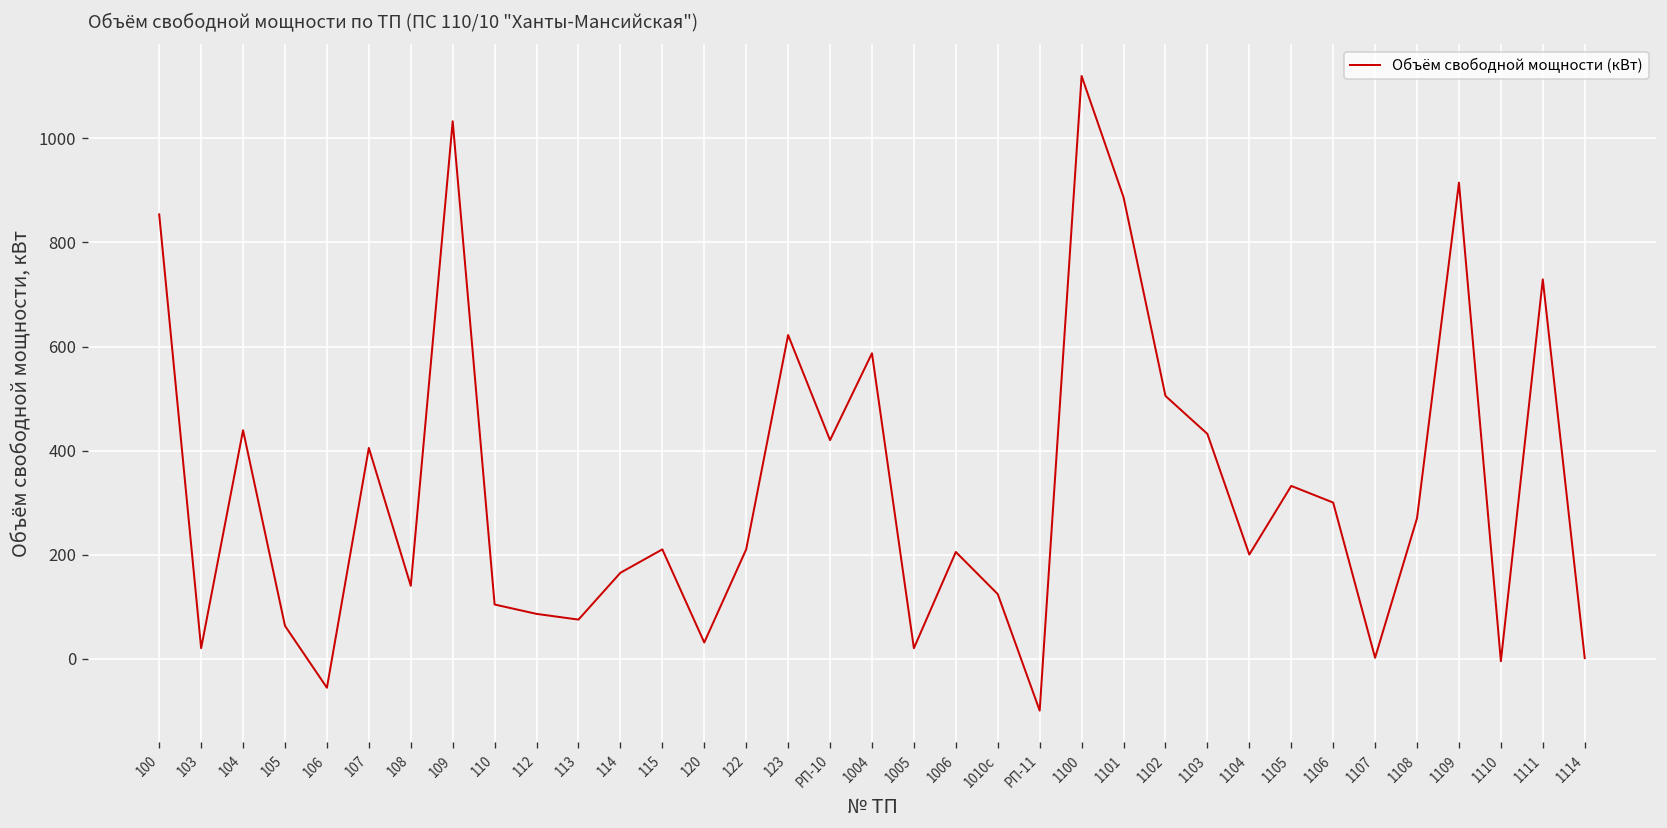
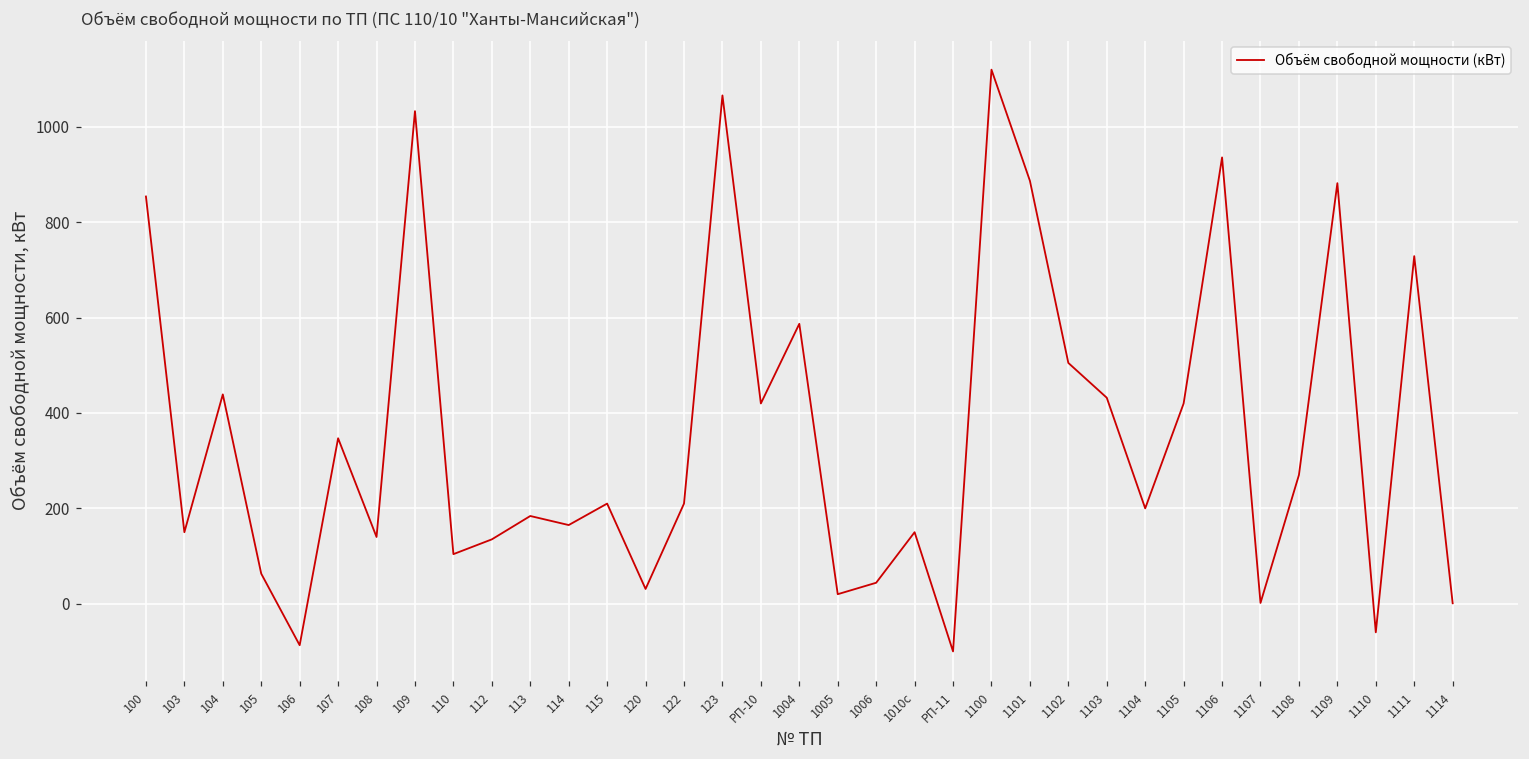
103: 20 -> 150
106: -60 -> -90
107: 410 -> 350
112: 90 -> 140
113: 80 -> 180
123: 620 -> 1070
1006: 210 -> 40
1010с: 120 -> 150
1105: 330 -> 420
1106: 300 -> 940
1109: 920 -> 880
1110: -10 -> -60
